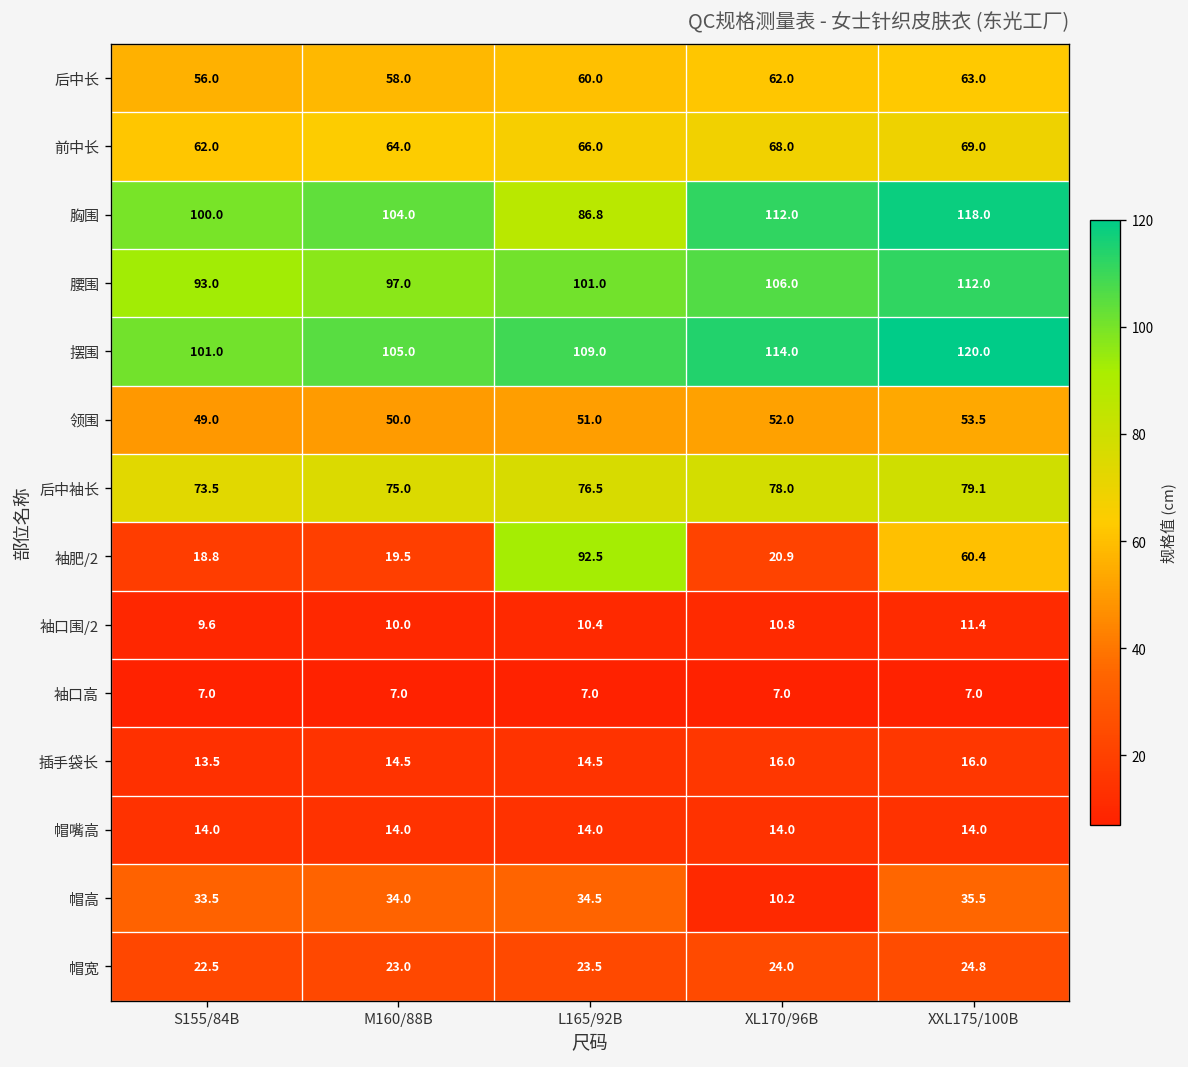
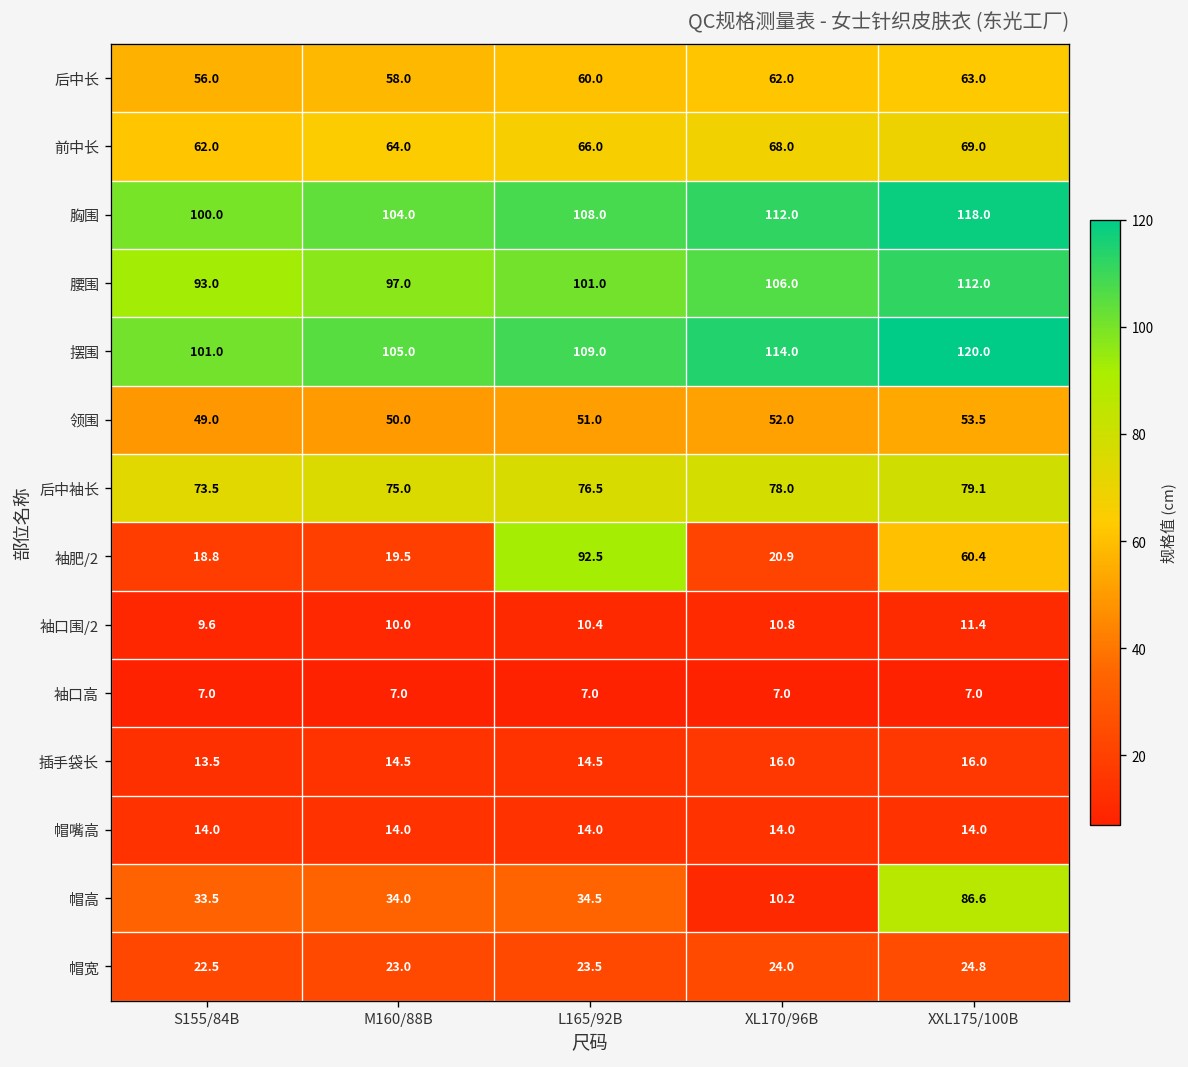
胸围, L165/92B: 86.8 -> 108.0
帽高, XXL175/100B: 35.5 -> 86.6
